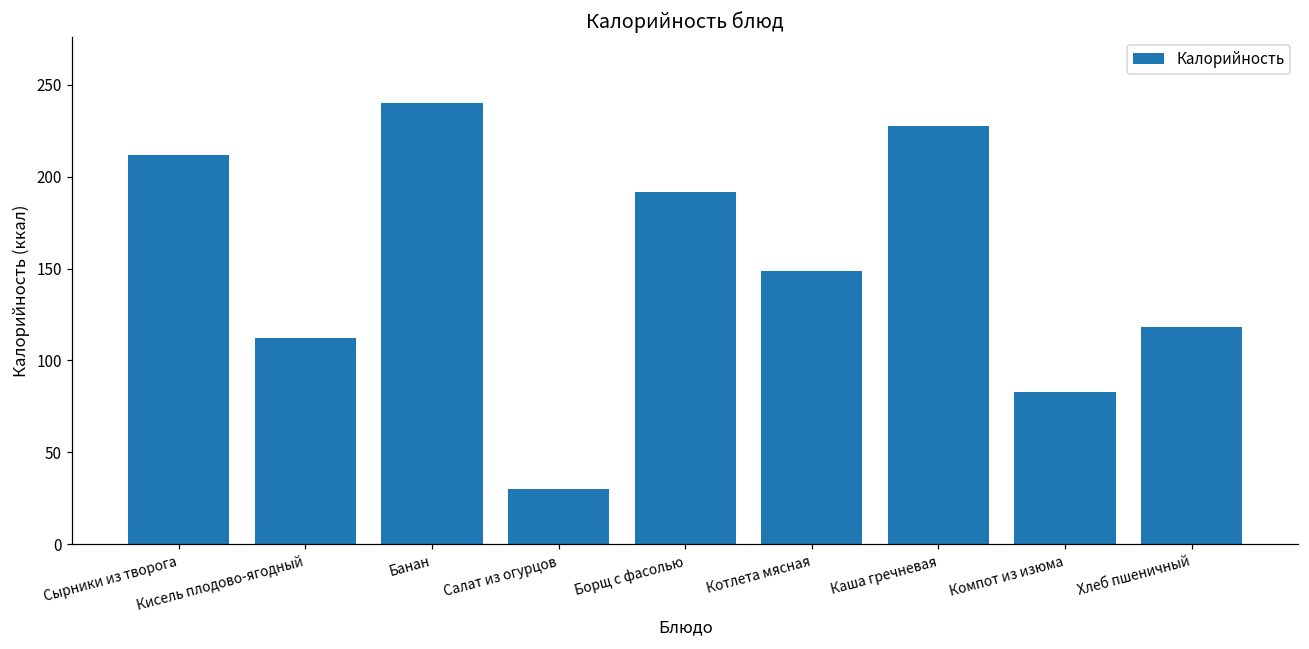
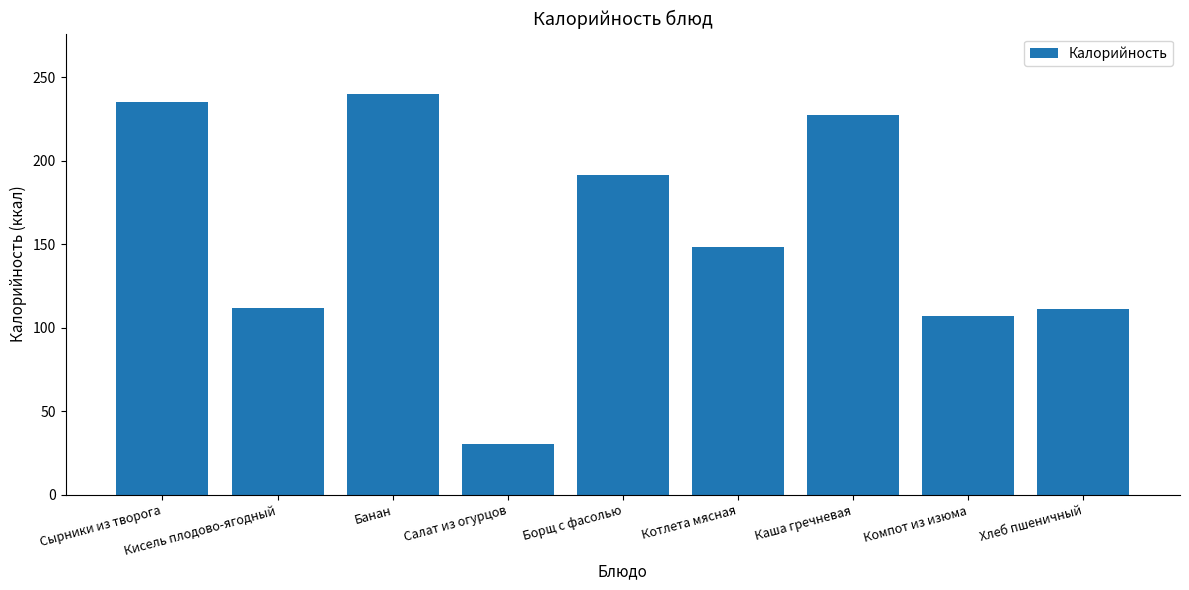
Сырники из творога: 212 -> 235
Компот из изюма: 83 -> 107
Хлеб пшеничный: 118 -> 111
